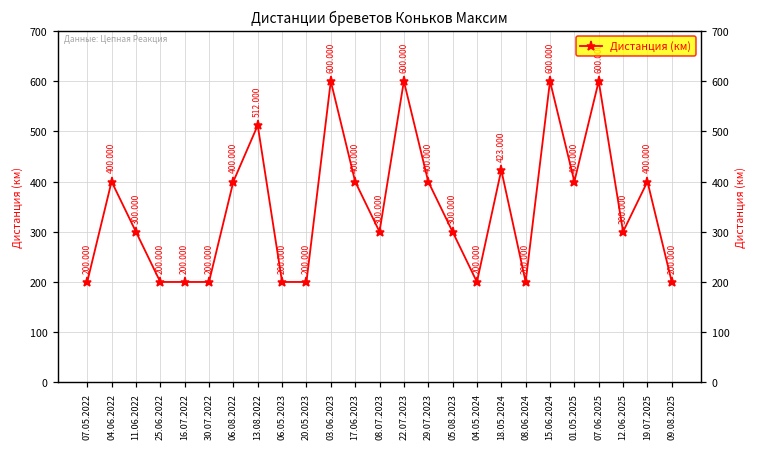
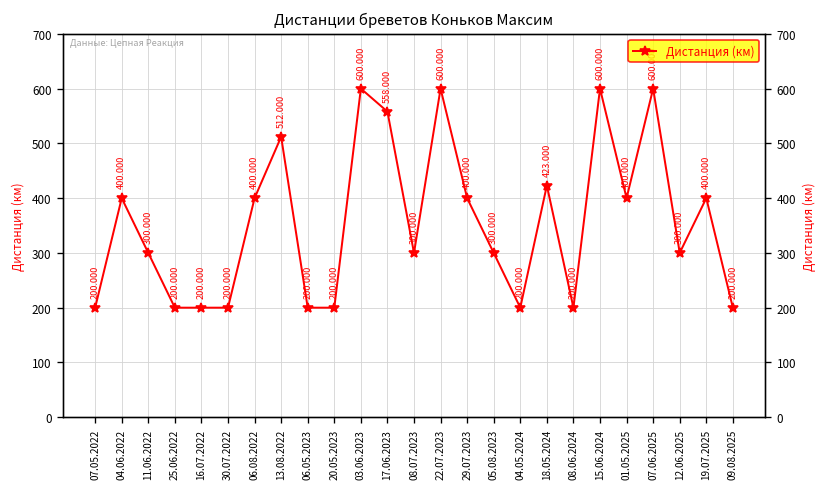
17.06.2023: 400.000 -> 558.000
